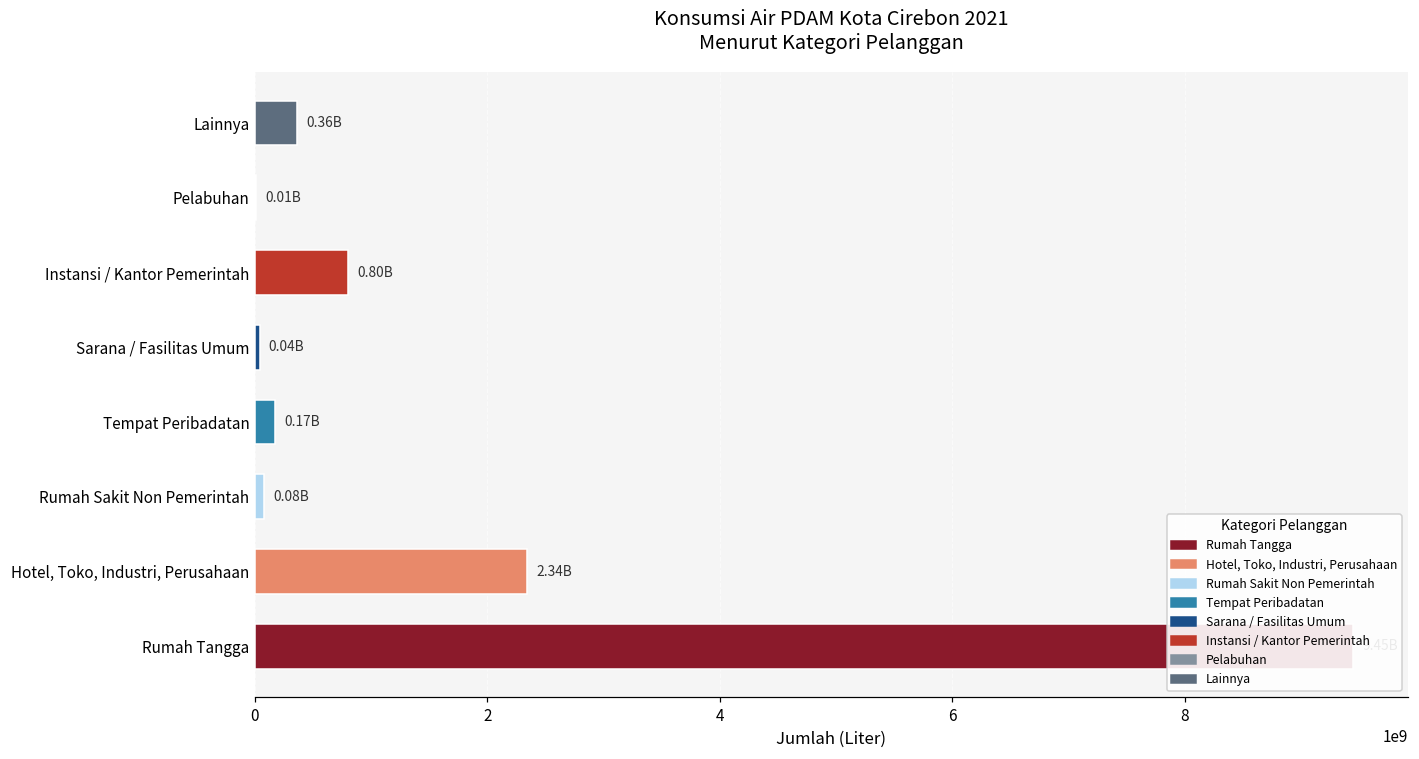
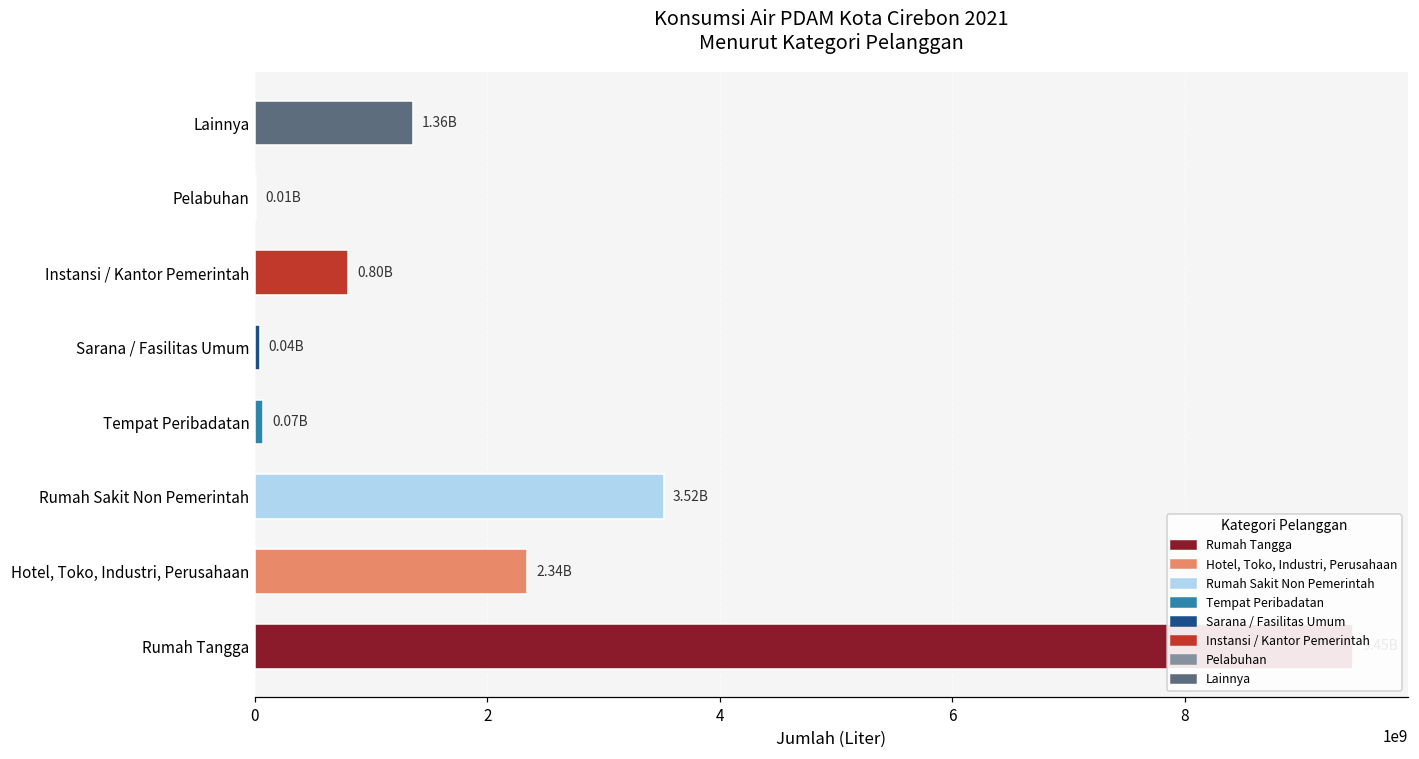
Lainnya: 0.36B -> 1.36B
Tempat Peribadatan: 0.17B -> 0.07B
Rumah Sakit Non Pemerintah: 0.08B -> 3.52B
